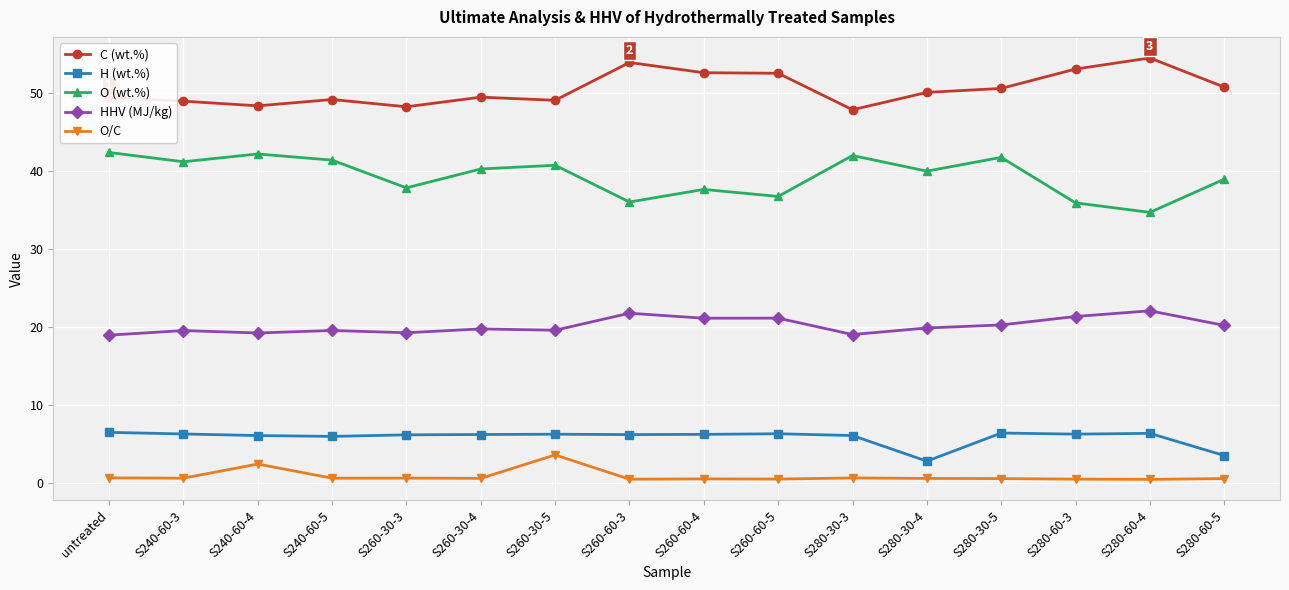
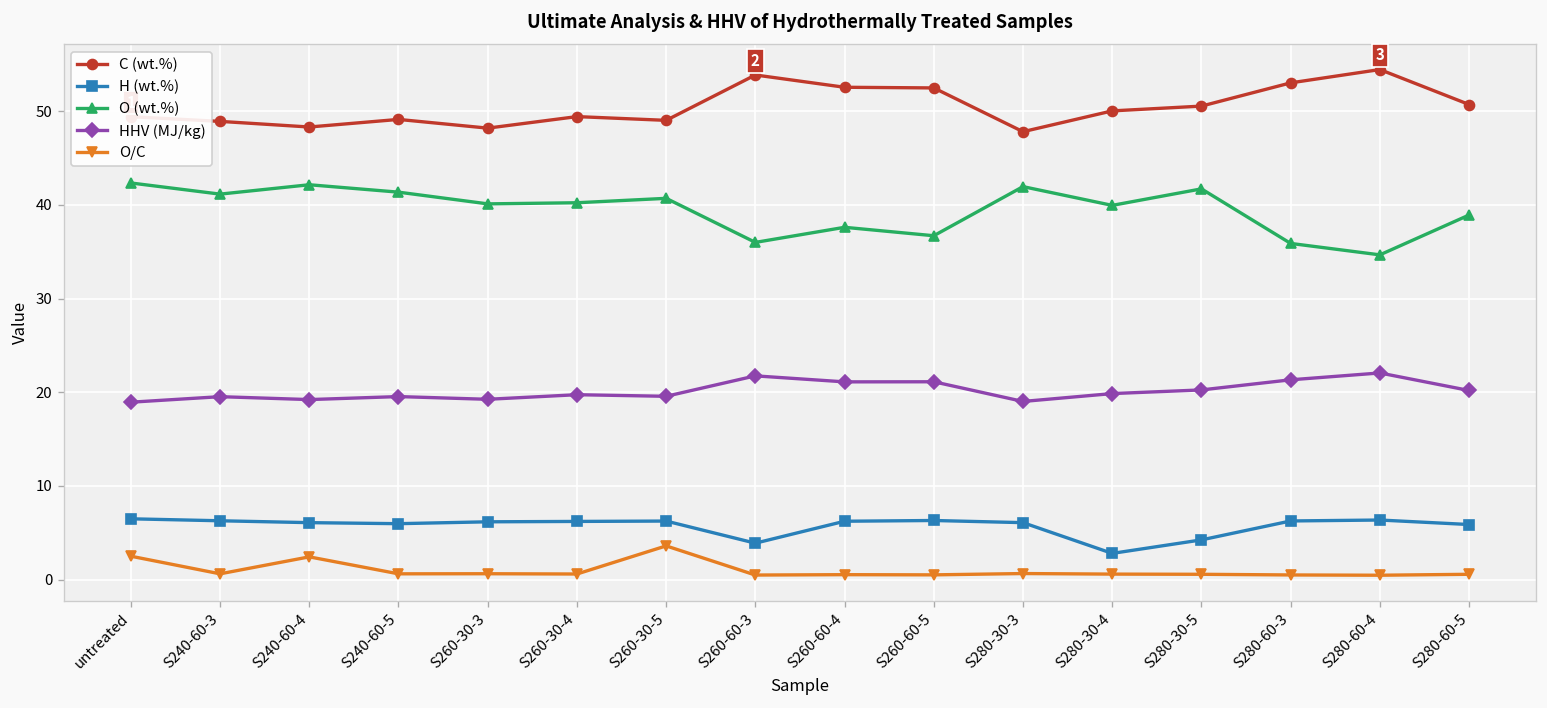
O/C, untreated: 1 -> 3
O (wt.%), S260-30-3: 38 -> 40
H (wt.%), S260-60-3: 6 -> 4
H (wt.%), S280-30-5: 6 -> 4
H (wt.%), S280-60-5: 4 -> 6
